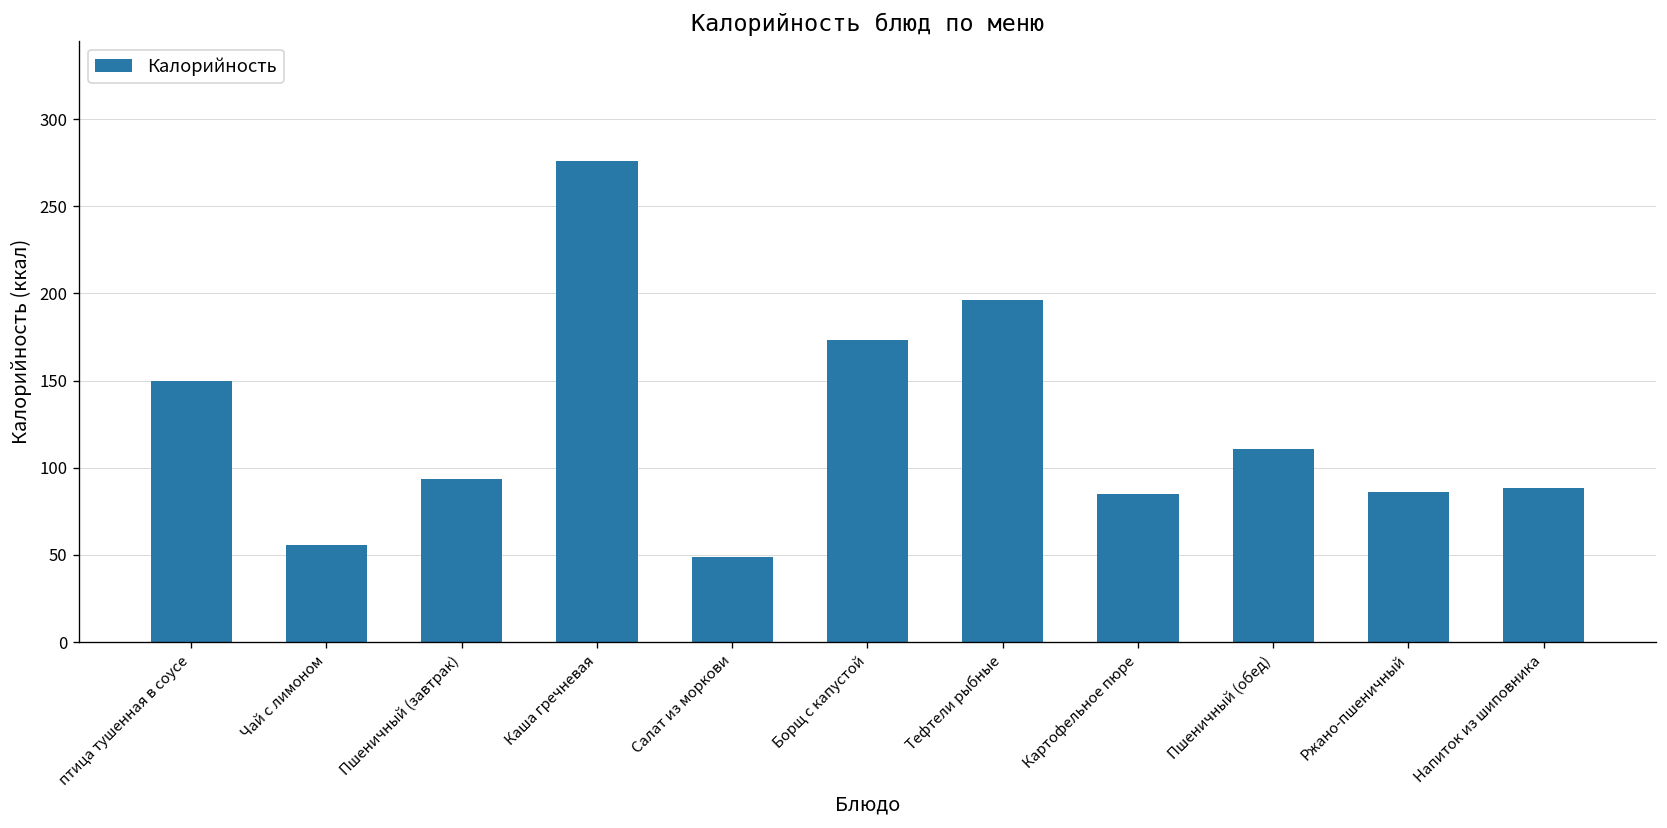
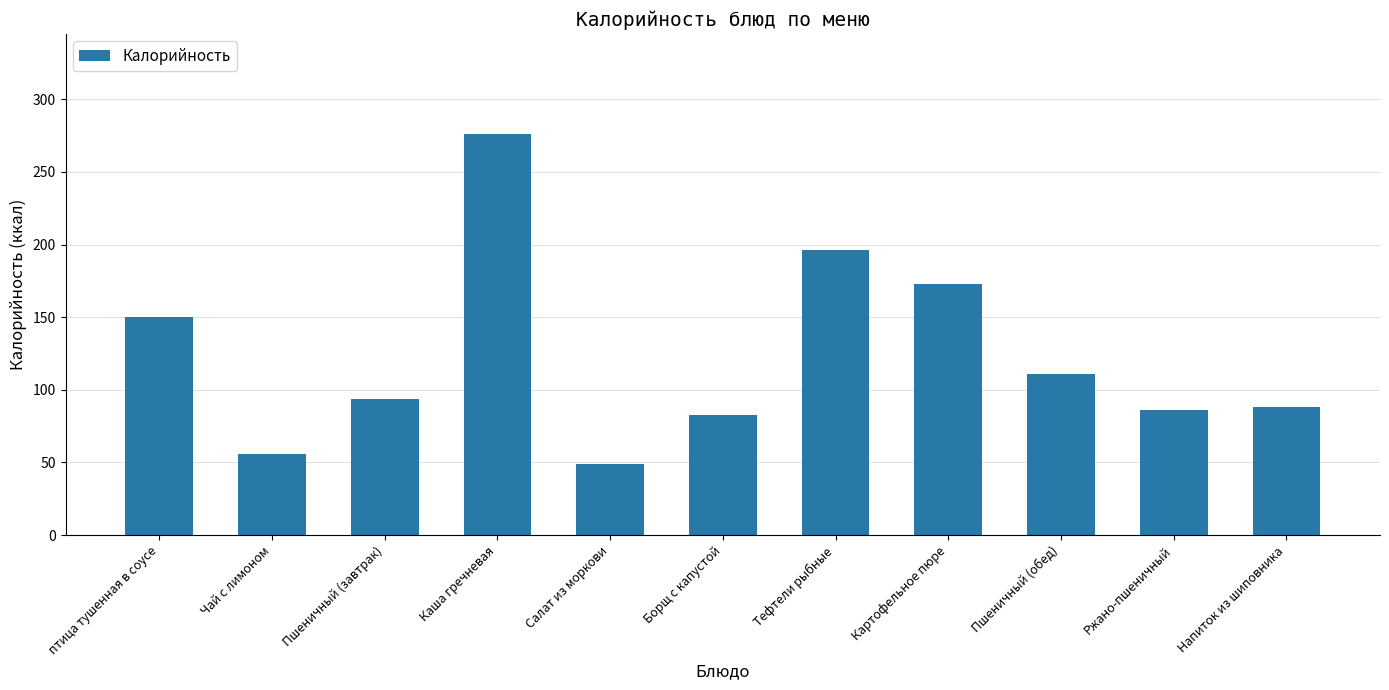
Борщ с капустой: 173 -> 83
Картофельное пюре: 85 -> 173
